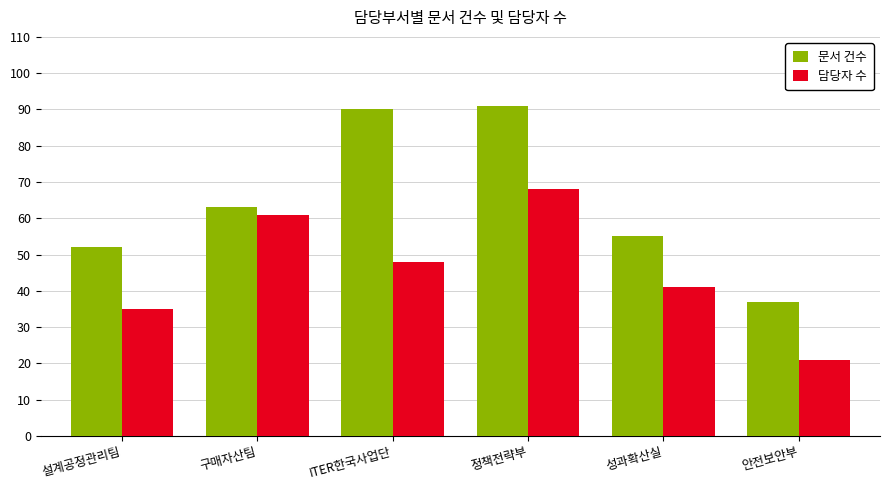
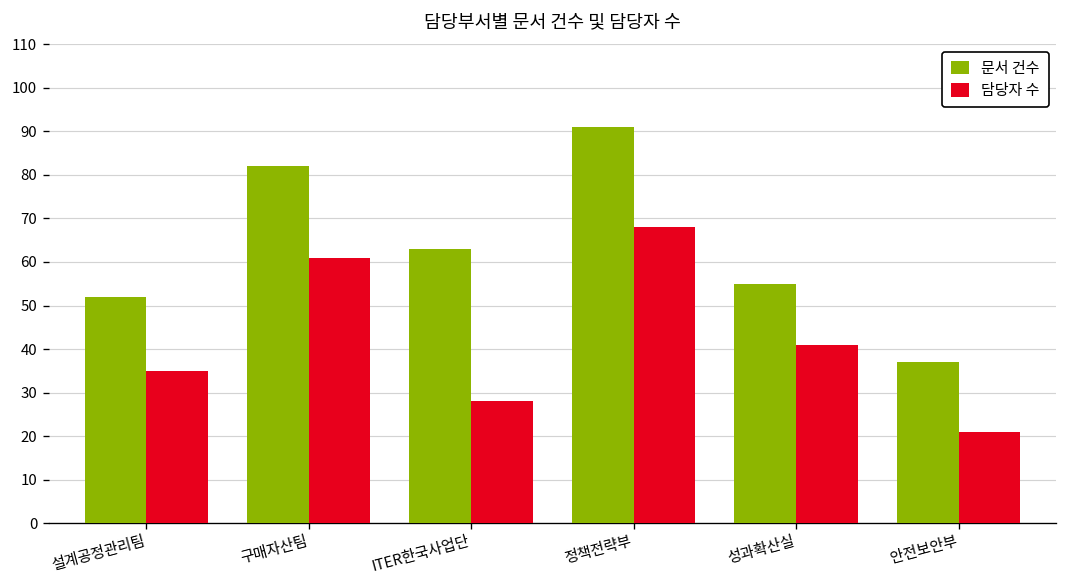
문서 건수, 구매자산팀: 63 -> 82
문서 건수, ITER한국사업단: 90 -> 63
담당자 수, ITER한국사업단: 48 -> 28
